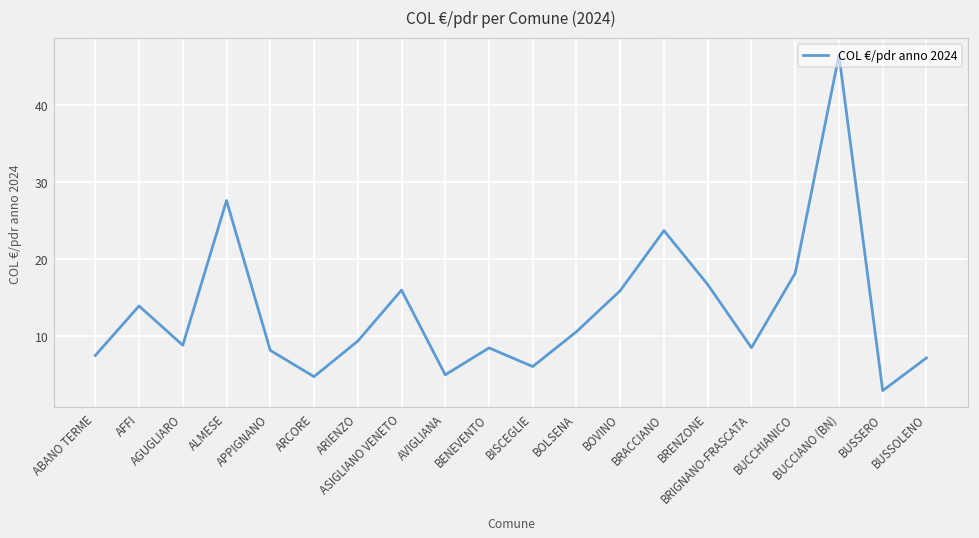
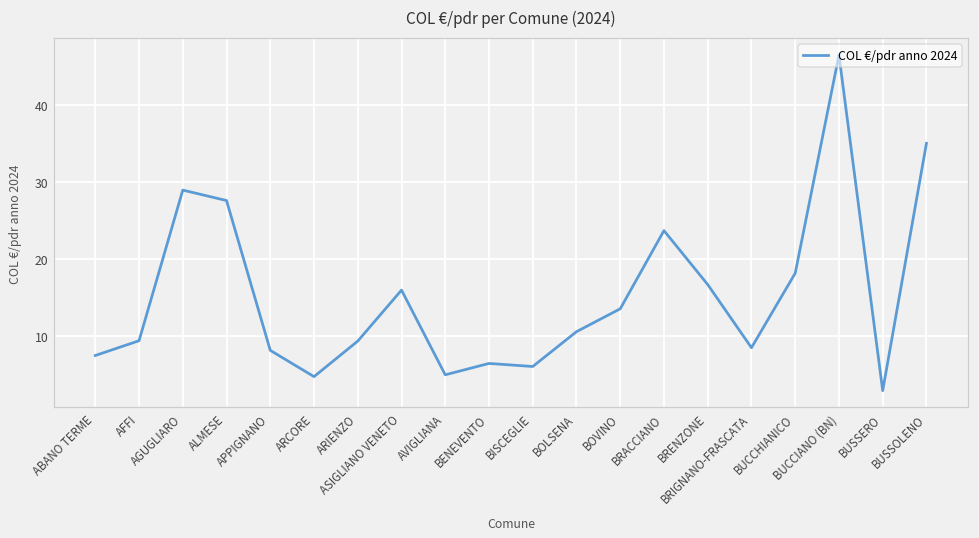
AFFI: 14 -> 9
AGUGLIARO: 9 -> 29
BENEVENTO: 8 -> 6
BOVINO: 16 -> 14
BUSSOLENO: 7 -> 35
